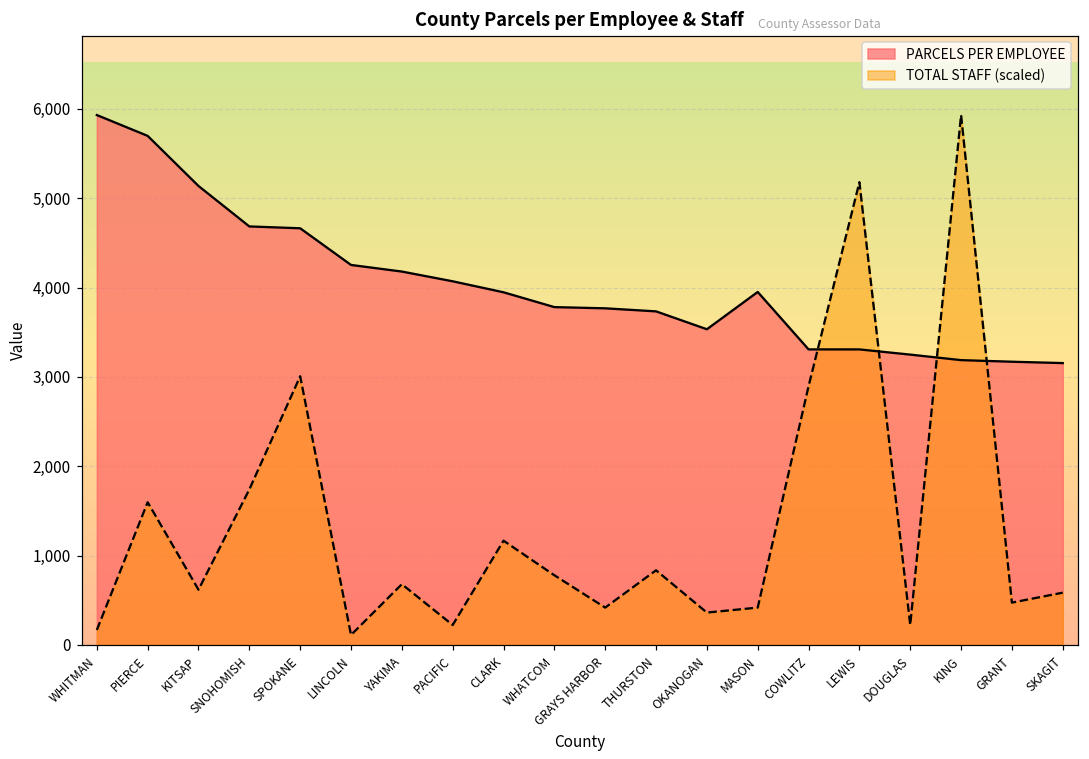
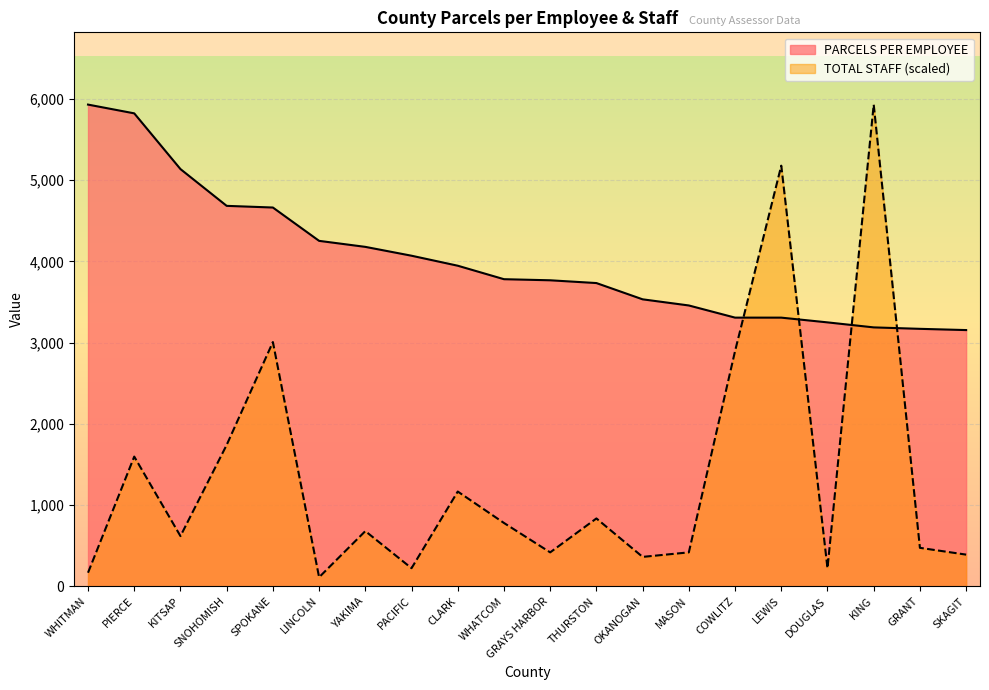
PARCELS PER EMPLOYEE, PIERCE: 5,700 -> 5,800
PARCELS PER EMPLOYEE, MASON: 4,000 -> 3,500
TOTAL STAFF (scaled), SKAGIT: 600 -> 400
